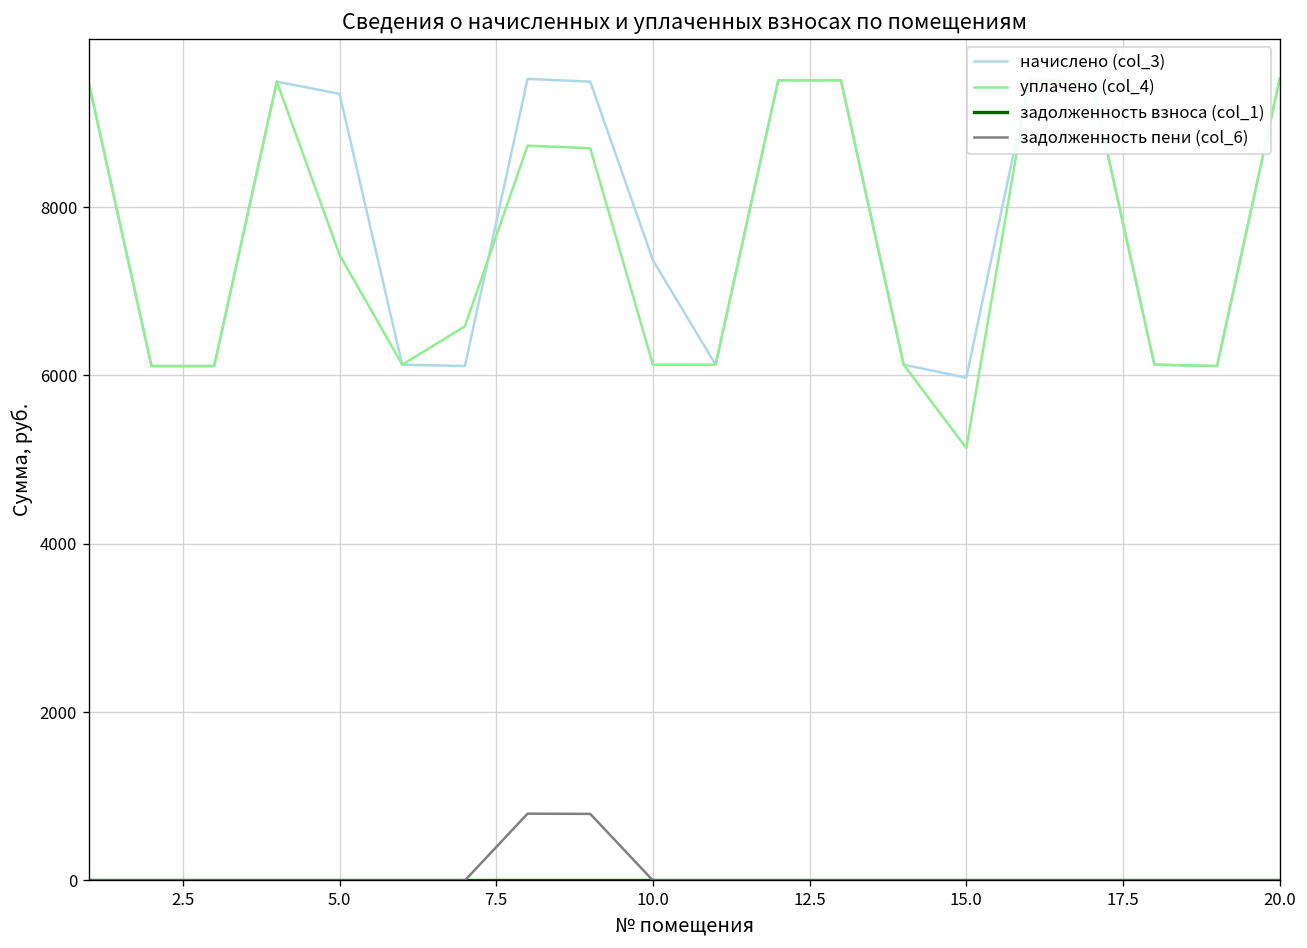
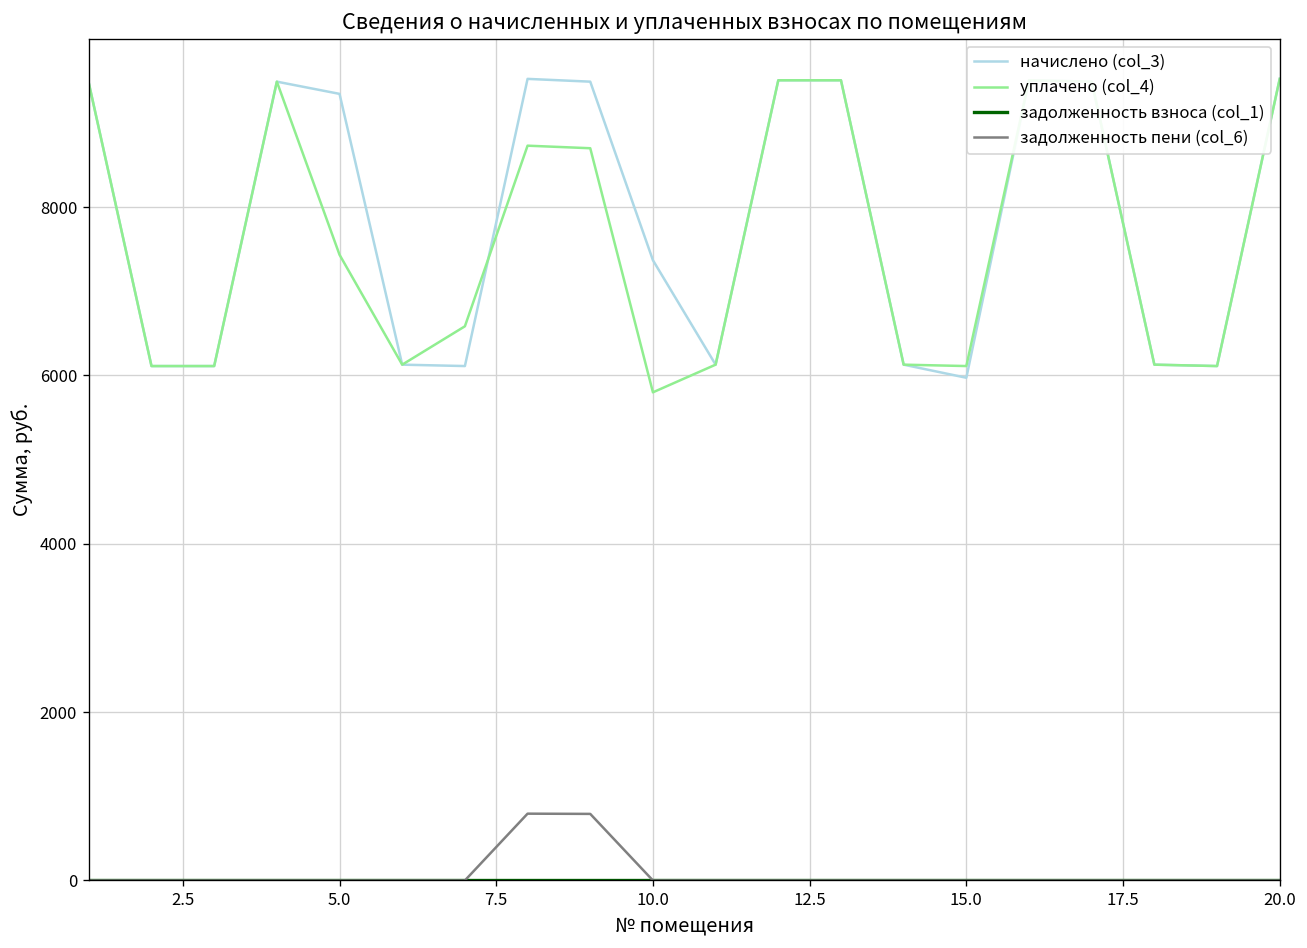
уплачено (col_4), 10.0: 6100 -> 5800
уплачено (col_4), 15.0: 5100 -> 6100
